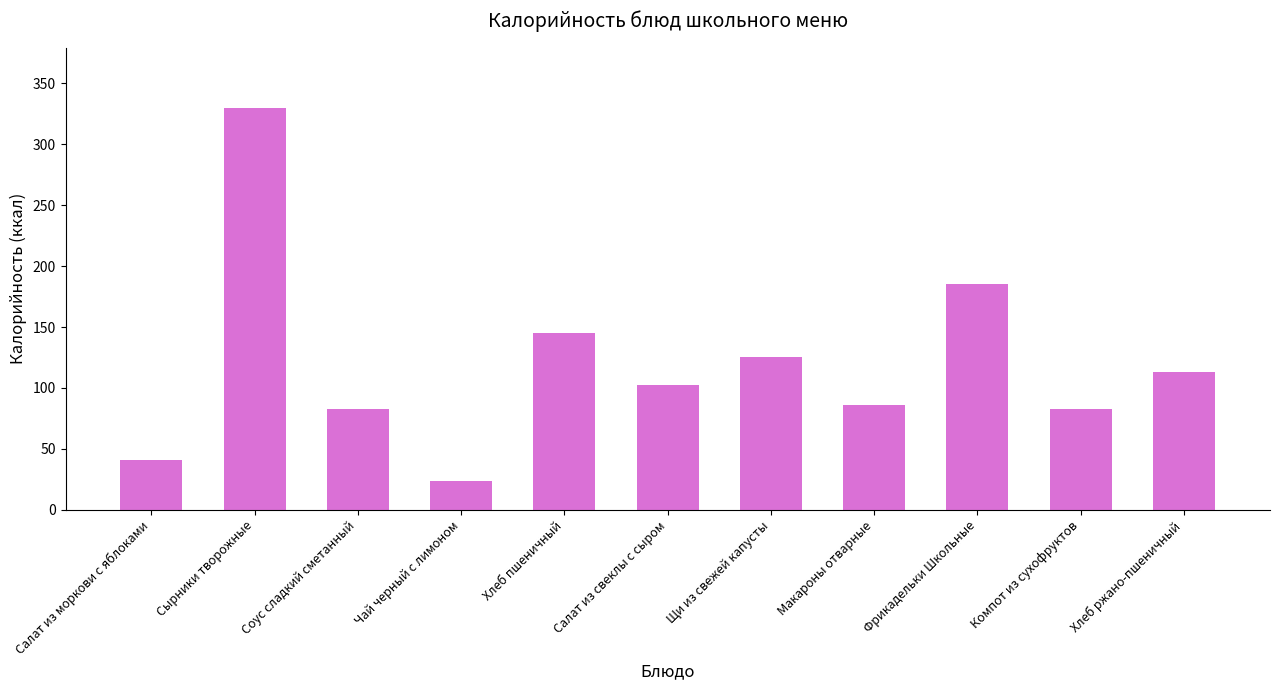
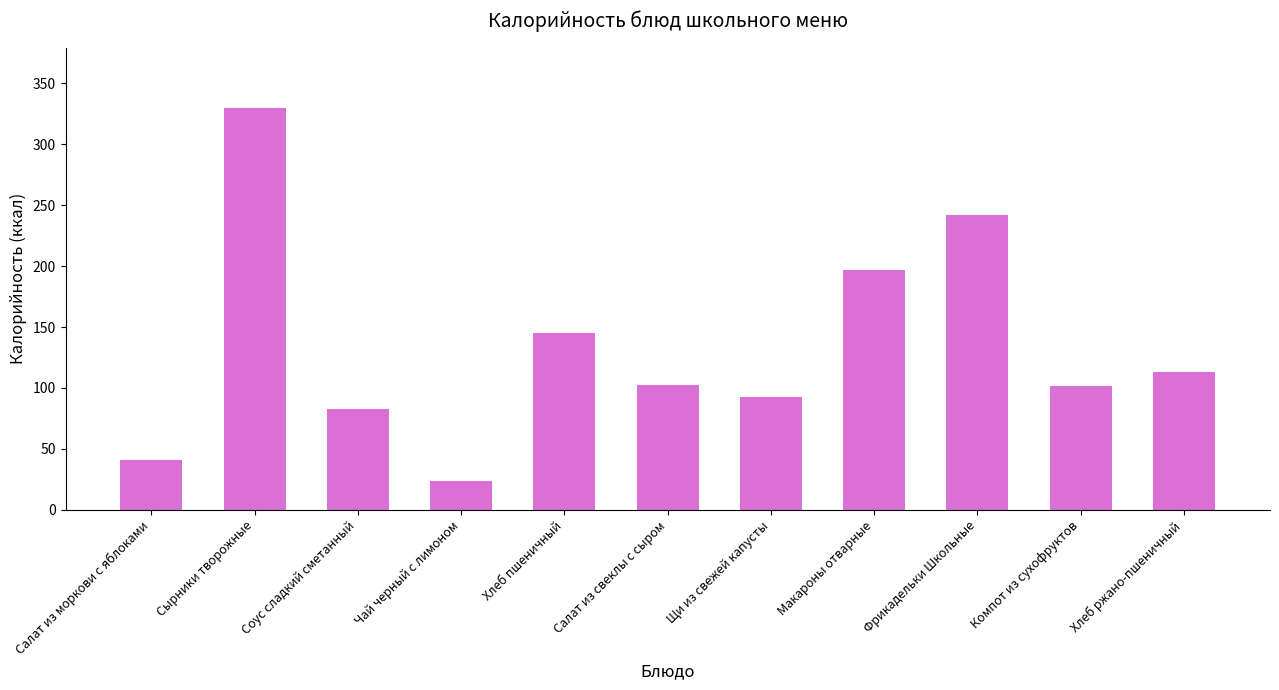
Щи из свежей капусты: 126 -> 93
Макароны отварные: 86 -> 197
Фрикадельки Школьные: 185 -> 242
Компот из сухофруктов: 82 -> 102
